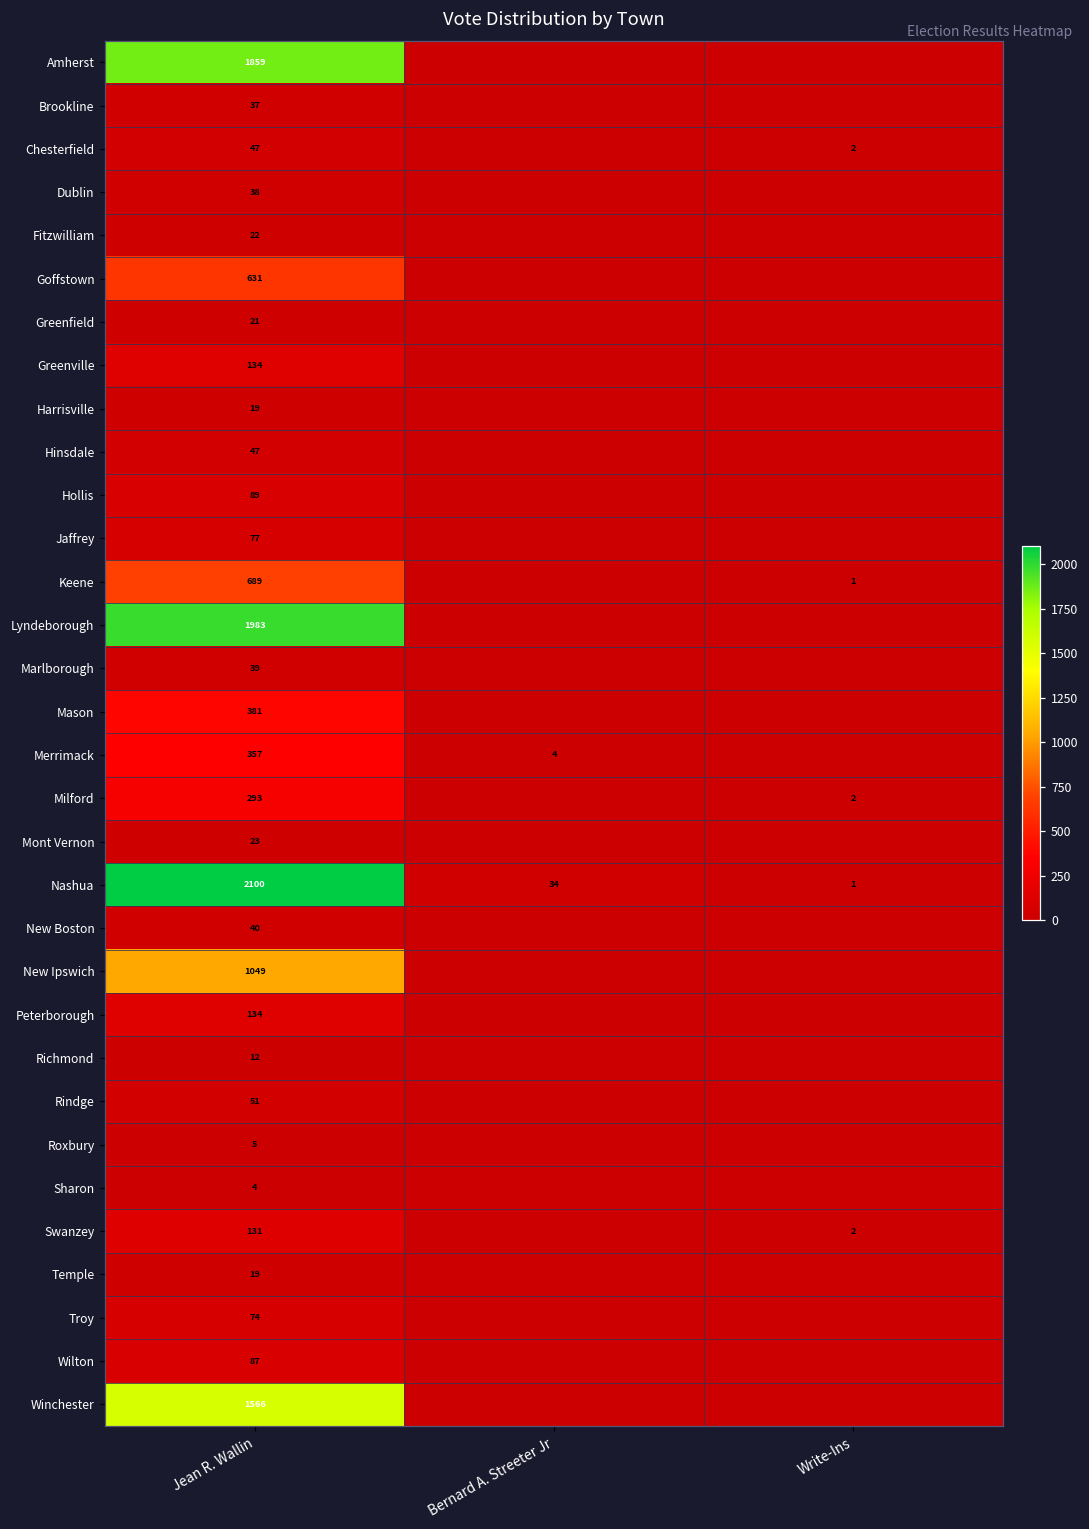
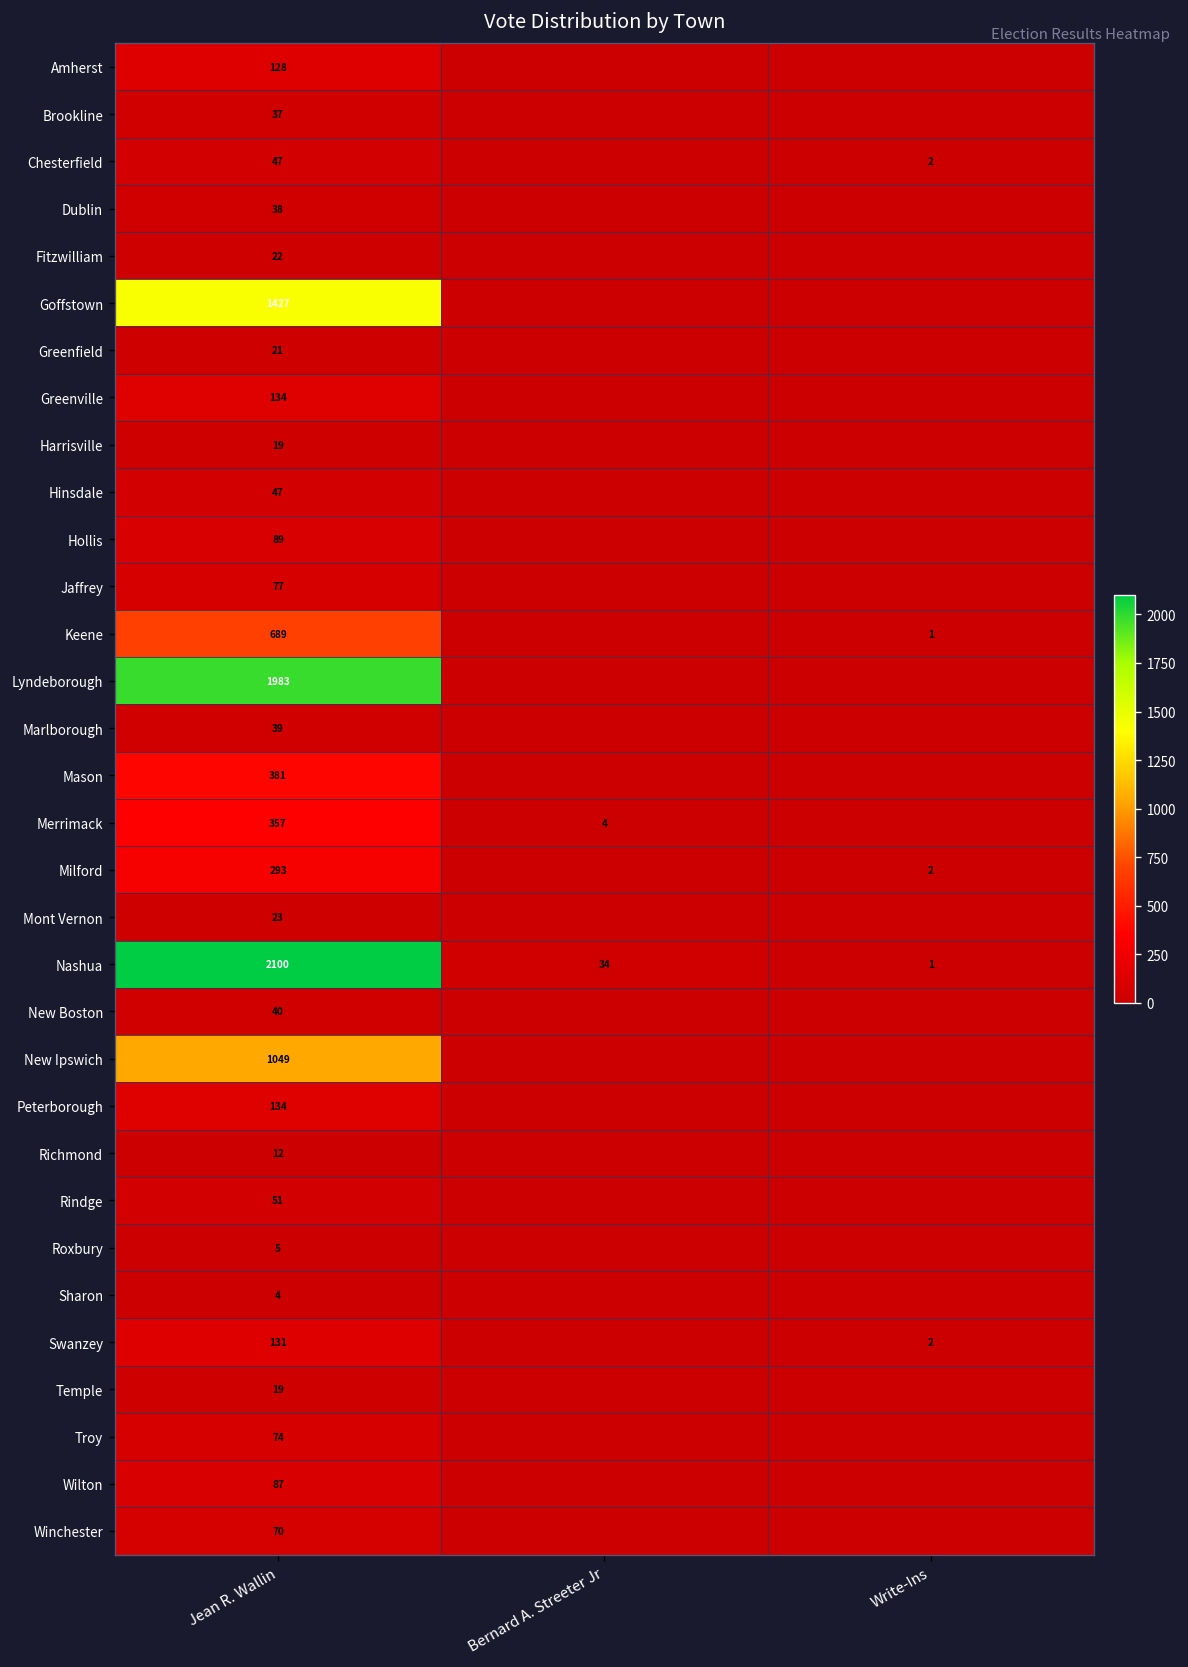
Amherst, Jean R. Wallin: 1859 -> 128
Goffstown, Jean R. Wallin: 631 -> 1427
Winchester, Jean R. Wallin: 1566 -> 70
